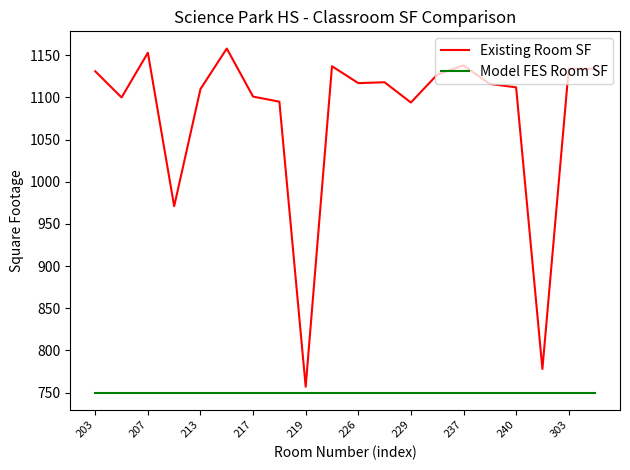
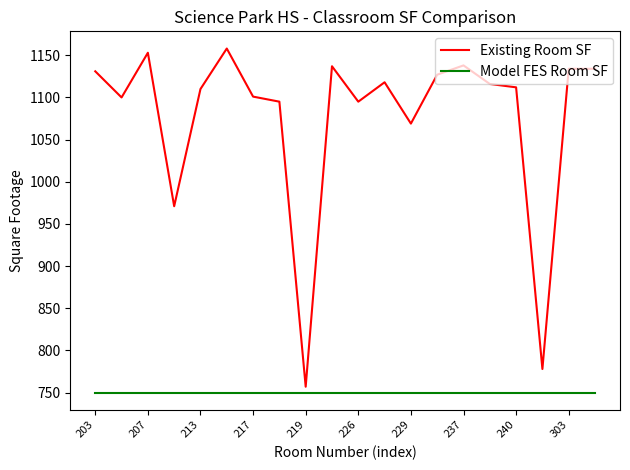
Existing Room SF, 226: 1120 -> 1100
Existing Room SF, 229: 1090 -> 1070
